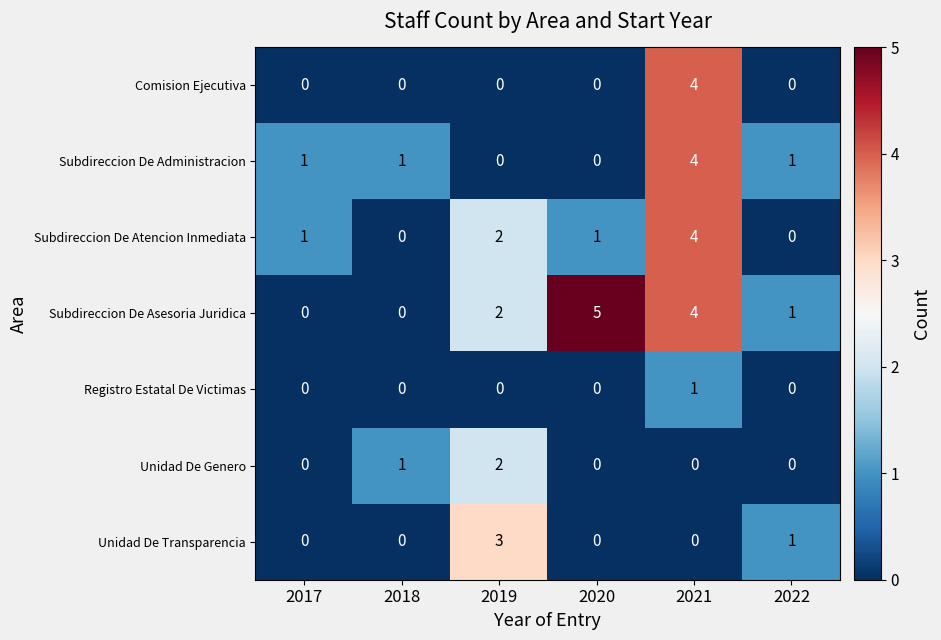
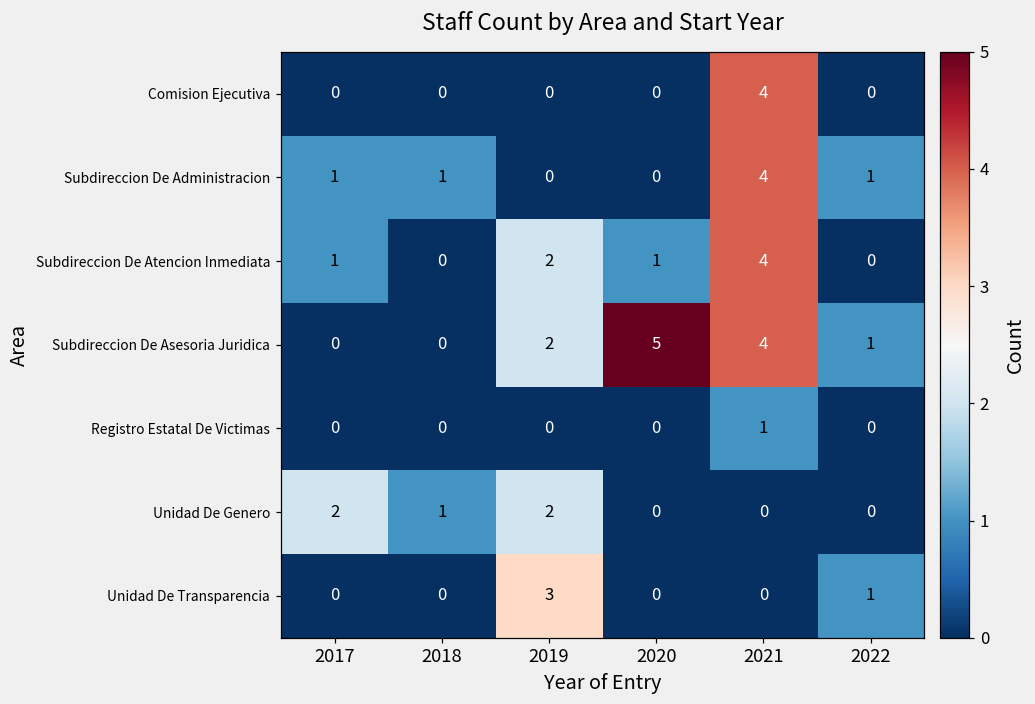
Unidad De Genero, 2017: 0 -> 2
